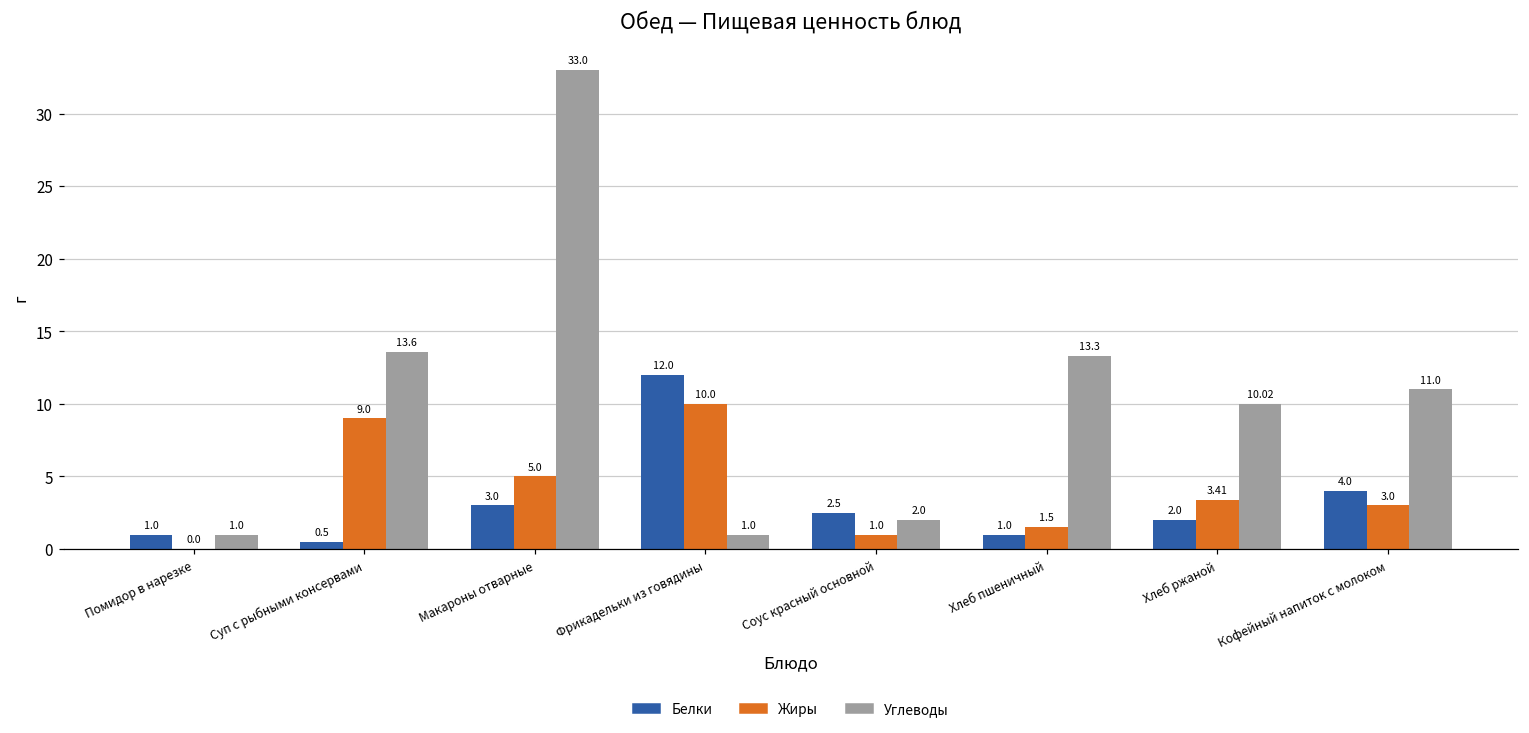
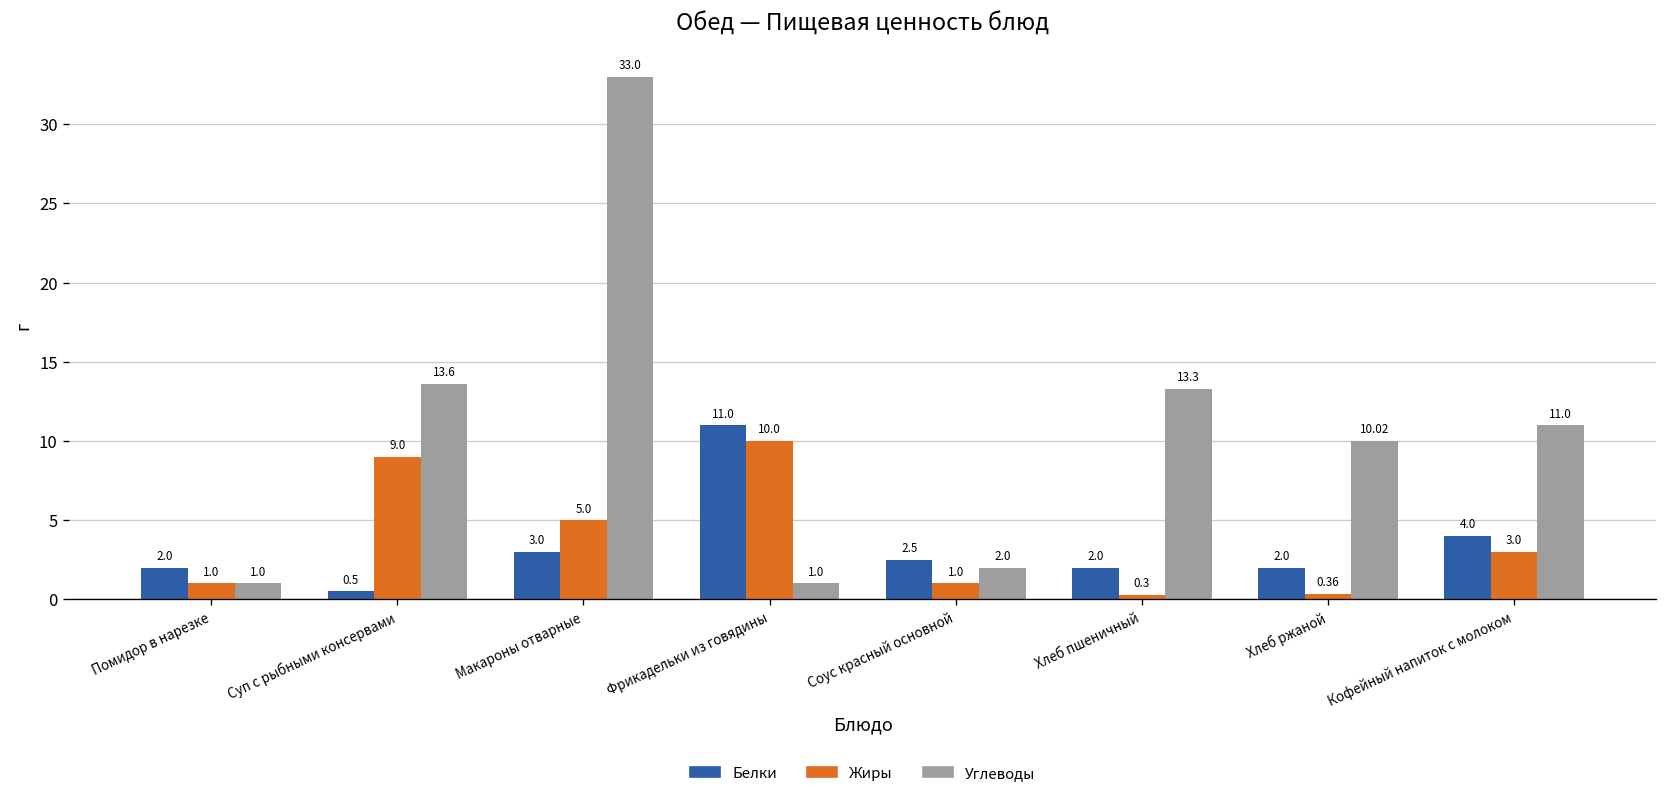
Белки, Помидор в нарезке: 1.0 -> 2.0
Жиры, Помидор в нарезке: 0.0 -> 1.0
Белки, Фрикадельки из говядины: 12.0 -> 11.0
Белки, Хлеб пшеничный: 1.0 -> 2.0
Жиры, Хлеб пшеничный: 1.5 -> 0.3
Жиры, Хлеб ржаной: 3.41 -> 0.36
